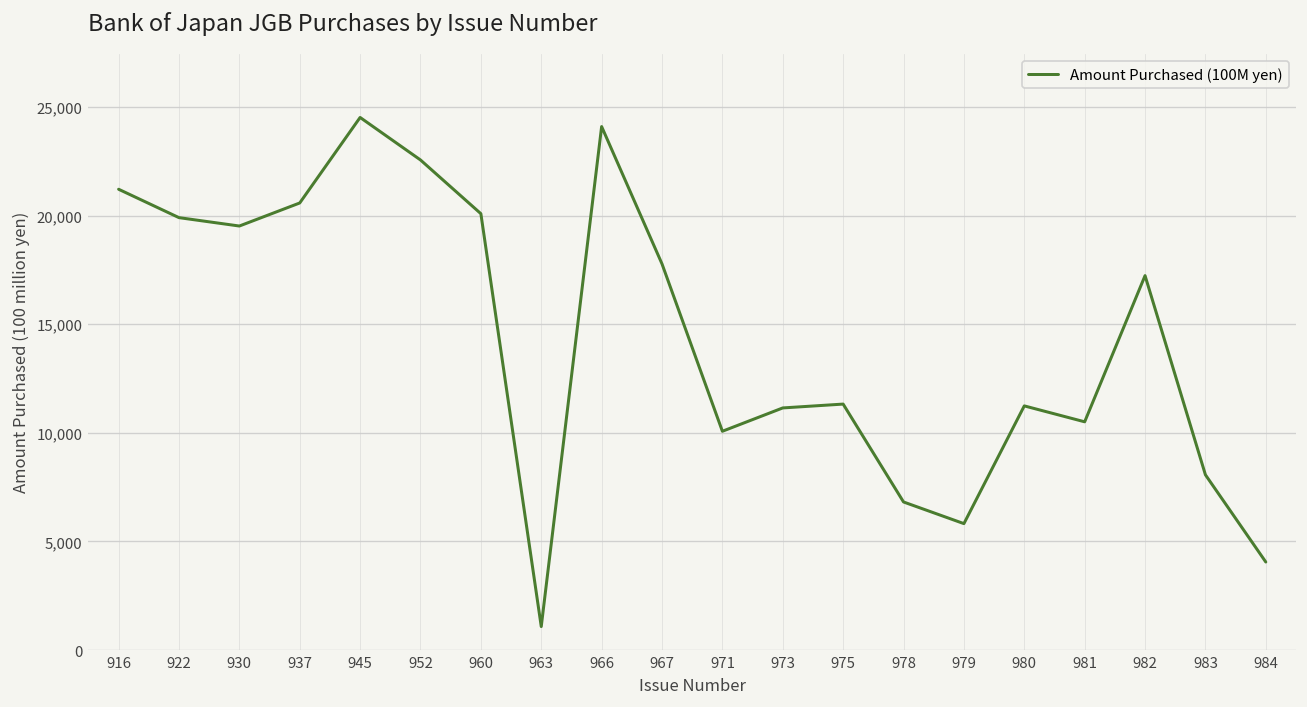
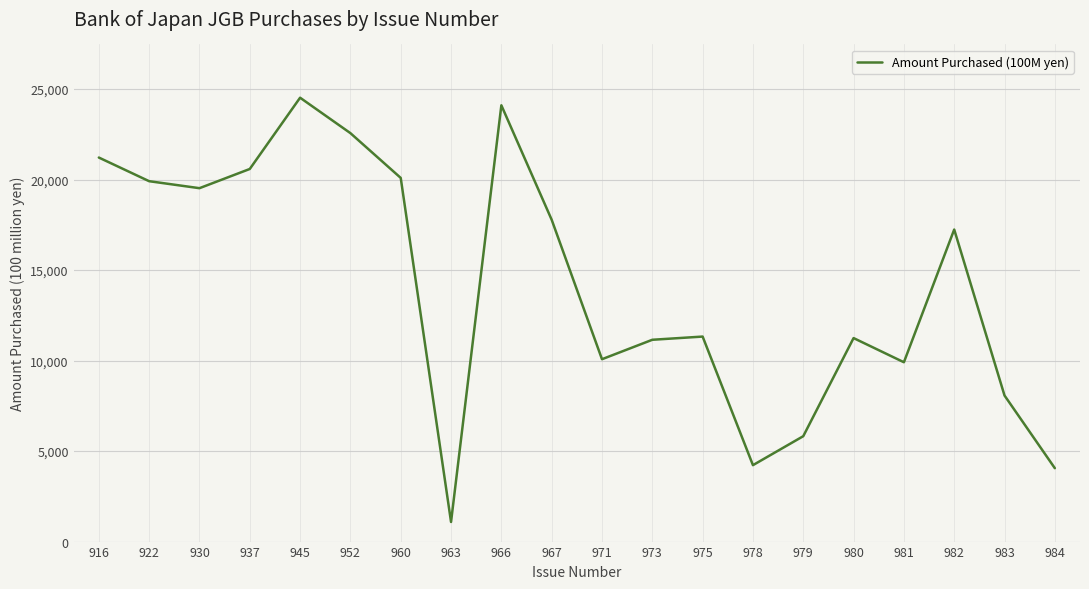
978: 6,800 -> 4,200
981: 10,500 -> 9,900
